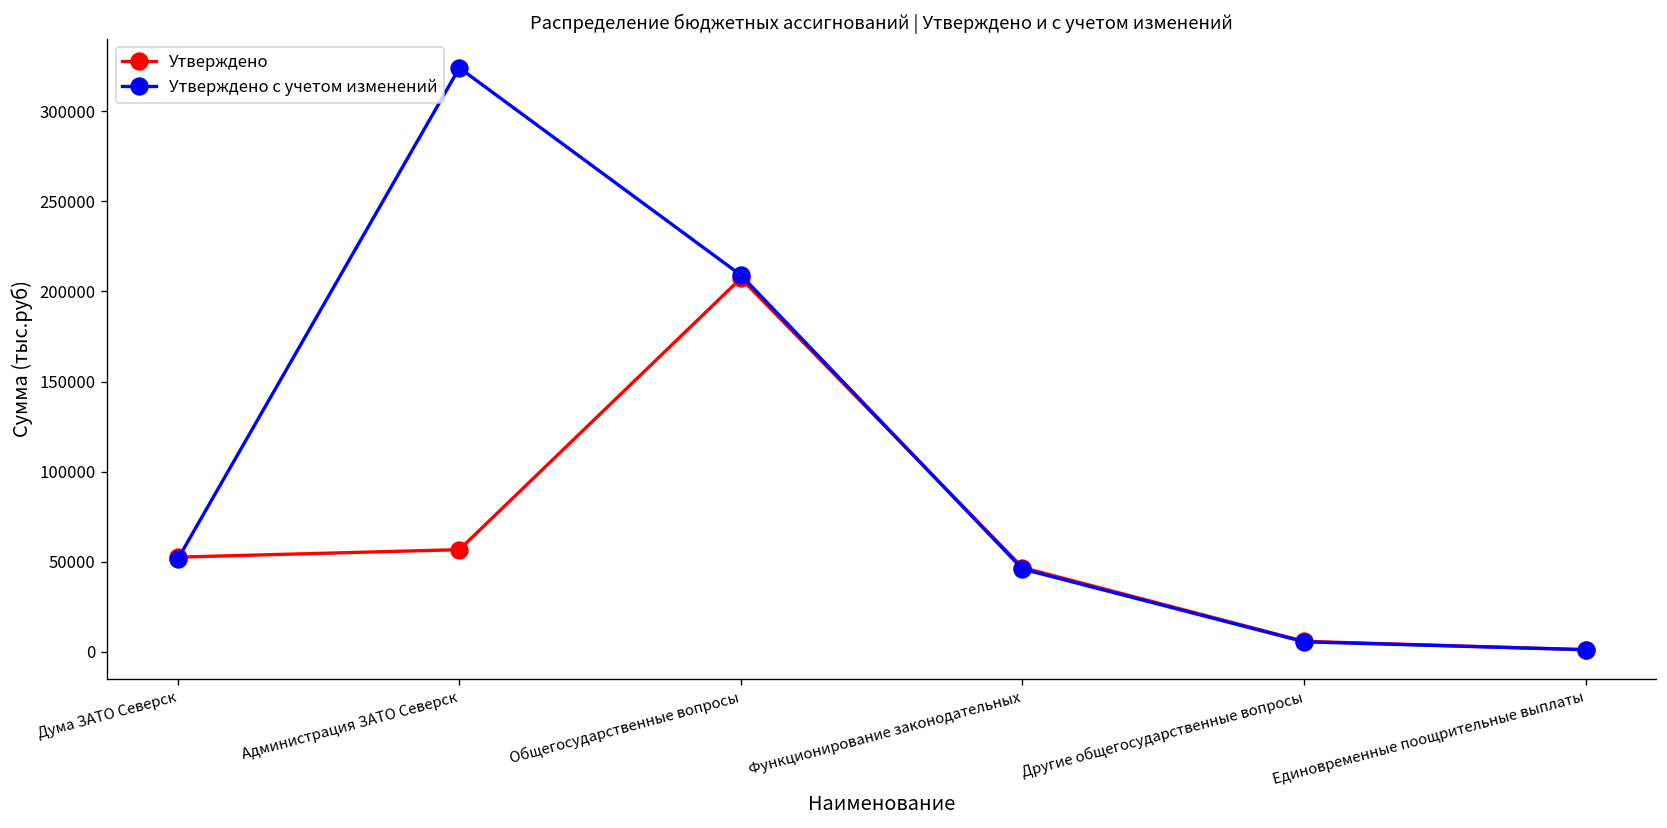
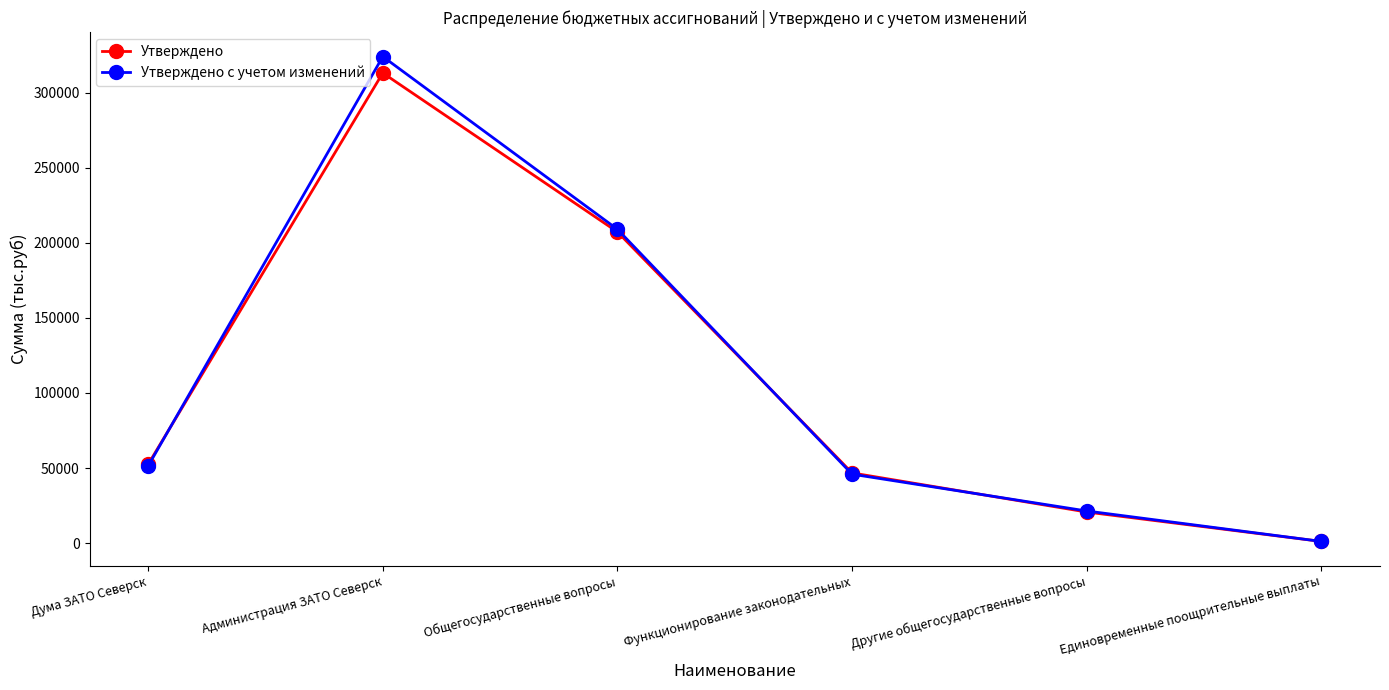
Утверждено, Администрация ЗАТО Северск: 57000 -> 313000
Утверждено, Другие общегосударственные вопросы: 6000 -> 21000
Утверждено с учетом изменений, Другие общегосударственные вопросы: 6000 -> 21000
